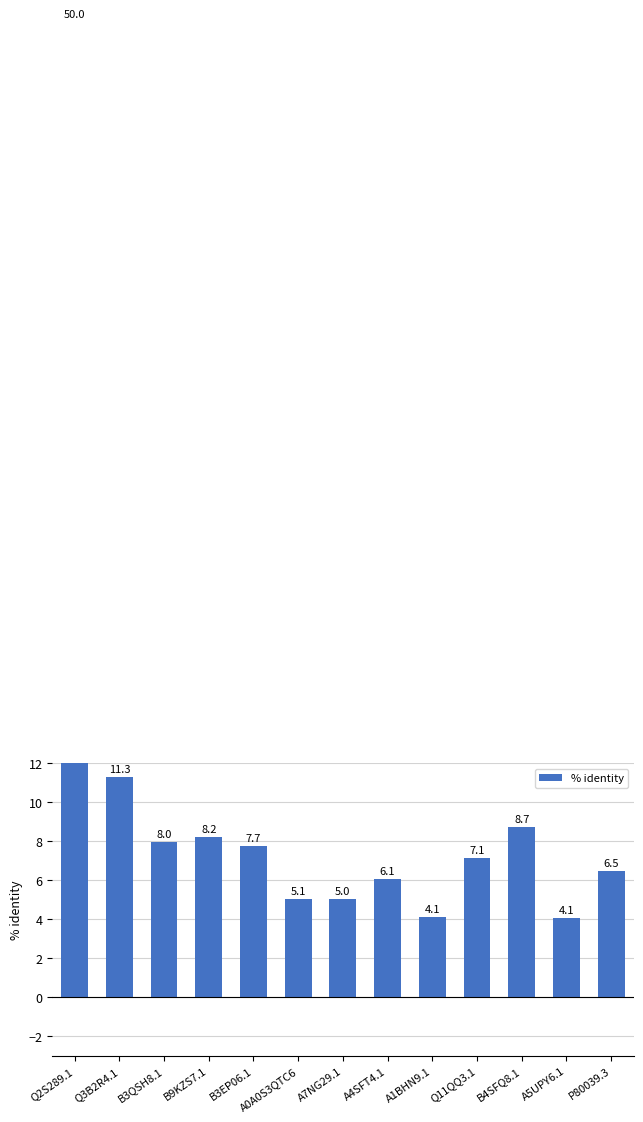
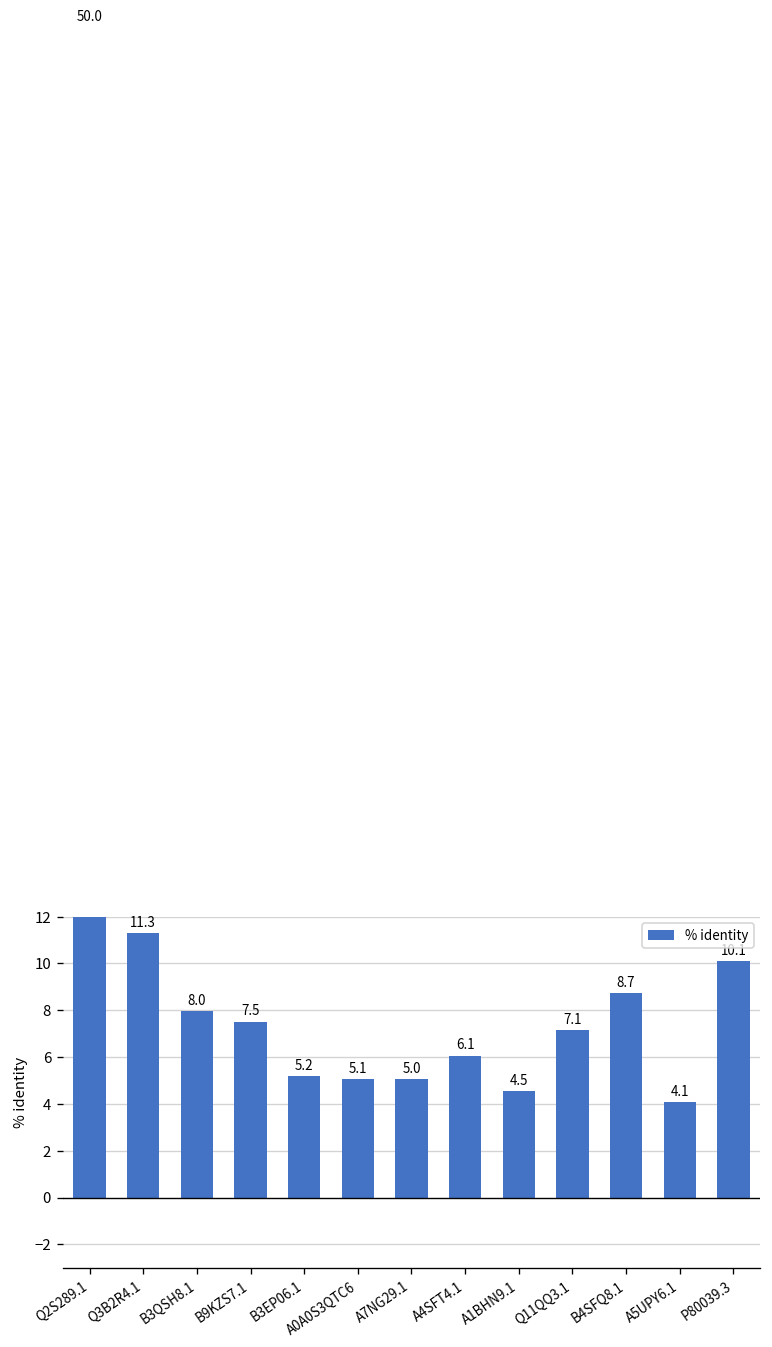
B9KZS7.1: 8.2 -> 7.5
B3EP06.1: 7.7 -> 5.2
A1BHN9.1: 4.1 -> 4.5
P80039.3: 6.5 -> 10.1
